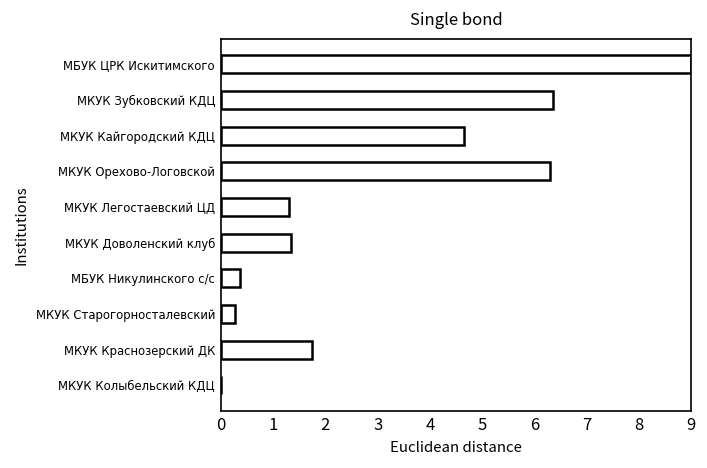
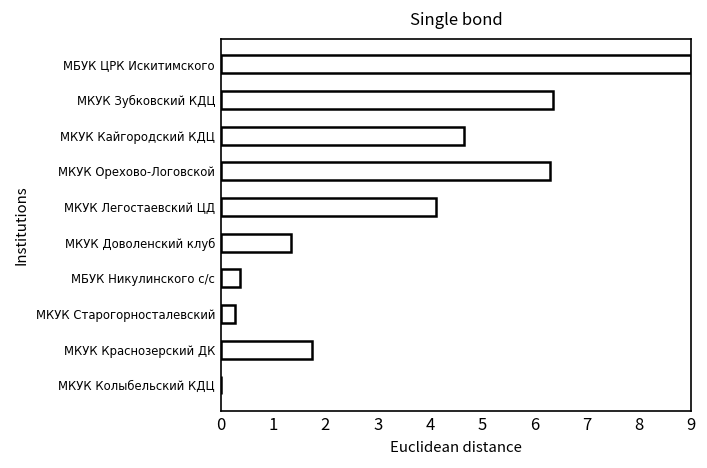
МКУК Легостаевский ЦД: 1.3 -> 4.1
